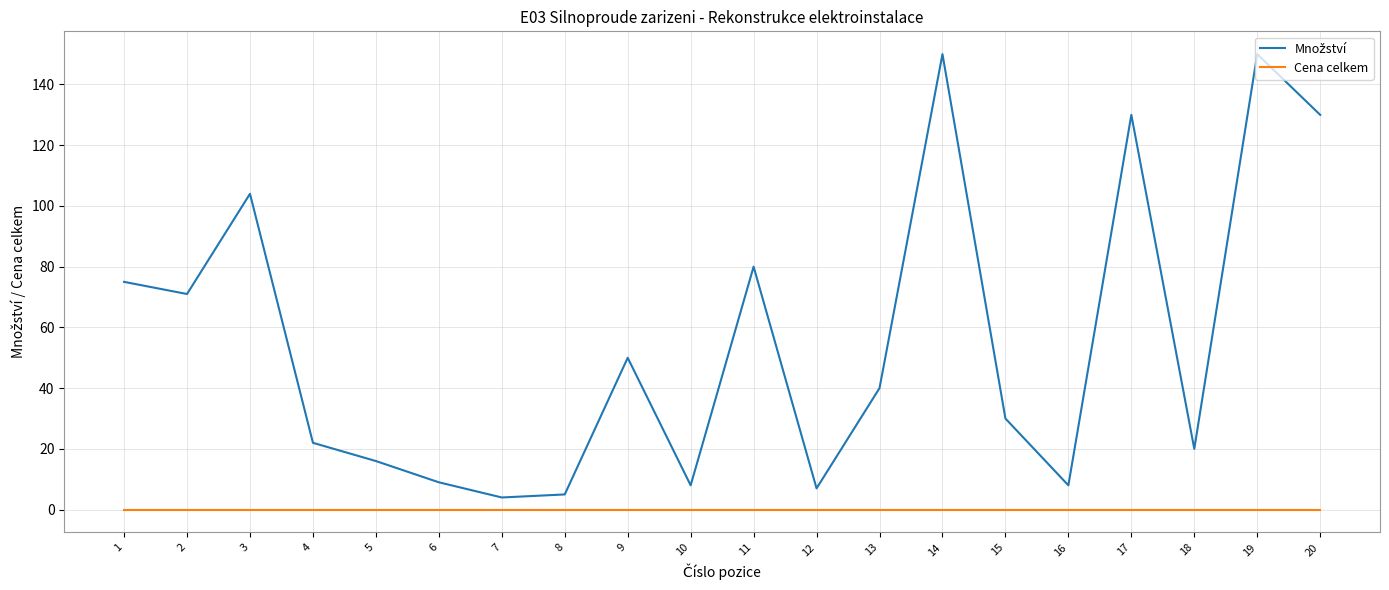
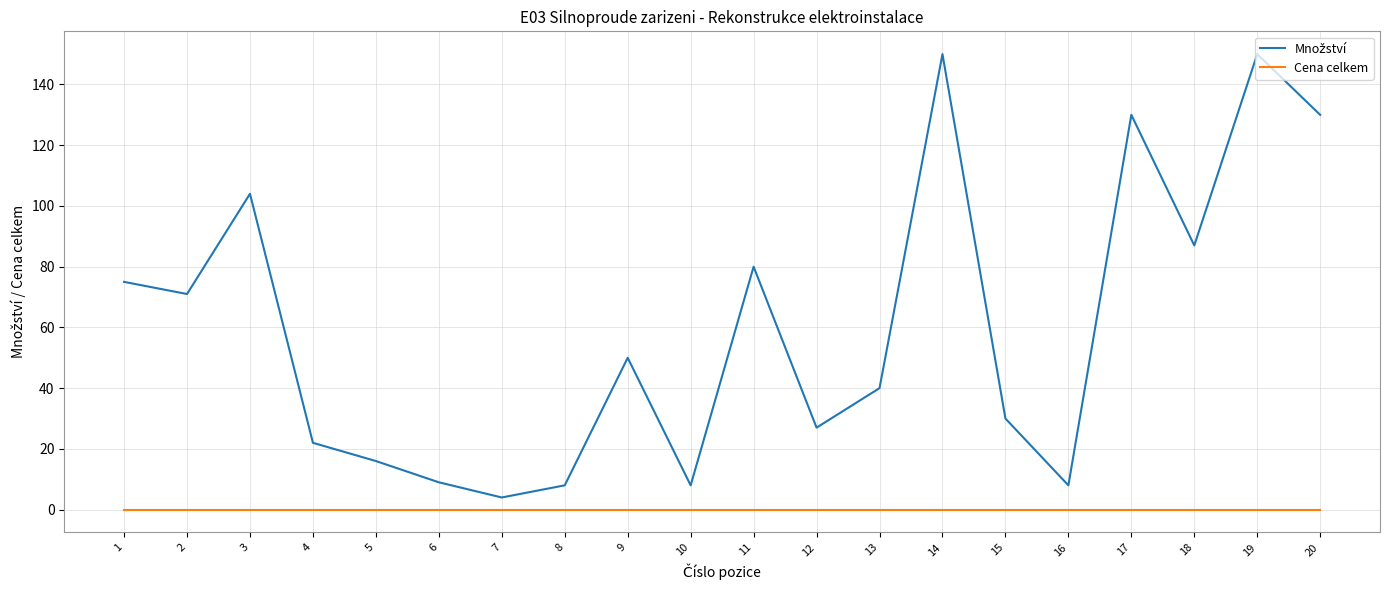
Množství, 8: 5 -> 8
Množství, 12: 7 -> 27
Množství, 18: 20 -> 87
